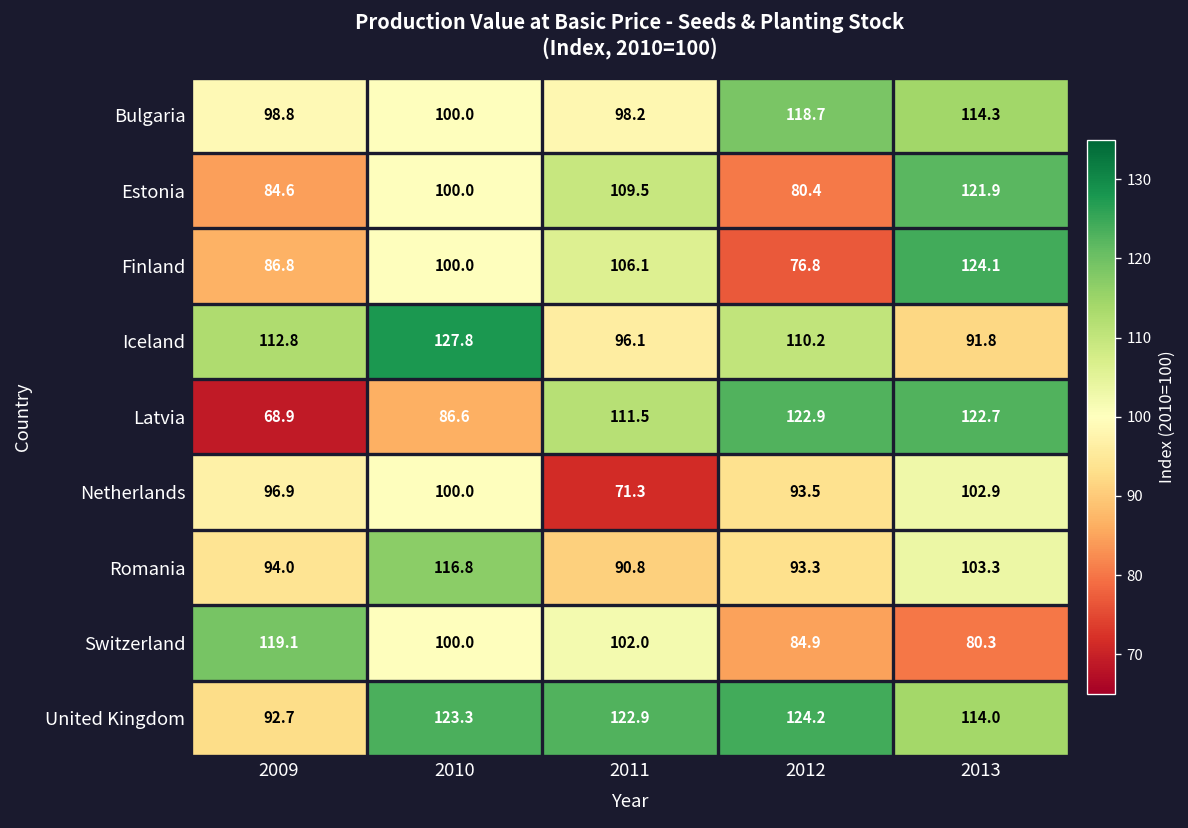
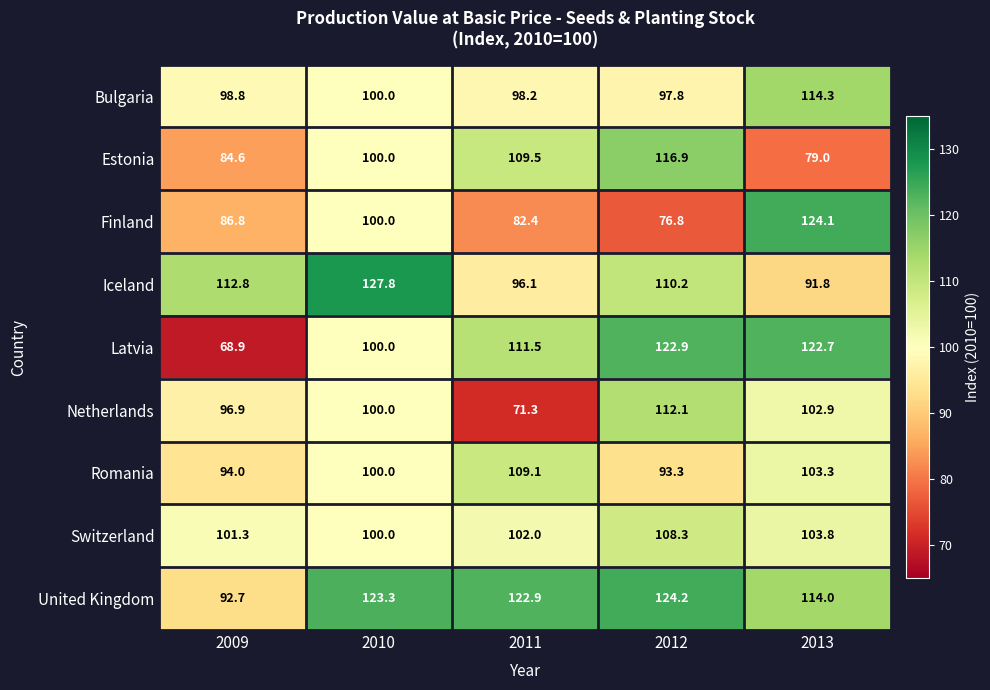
Bulgaria, 2012: 118.7 -> 97.8
Estonia, 2012: 80.4 -> 116.9
Estonia, 2013: 121.9 -> 79.0
Finland, 2011: 106.1 -> 82.4
Latvia, 2010: 86.6 -> 100.0
Netherlands, 2012: 93.5 -> 112.1
Romania, 2010: 116.8 -> 100.0
Romania, 2011: 90.8 -> 109.1
Switzerland, 2009: 119.1 -> 101.3
Switzerland, 2012: 84.9 -> 108.3
Switzerland, 2013: 80.3 -> 103.8
